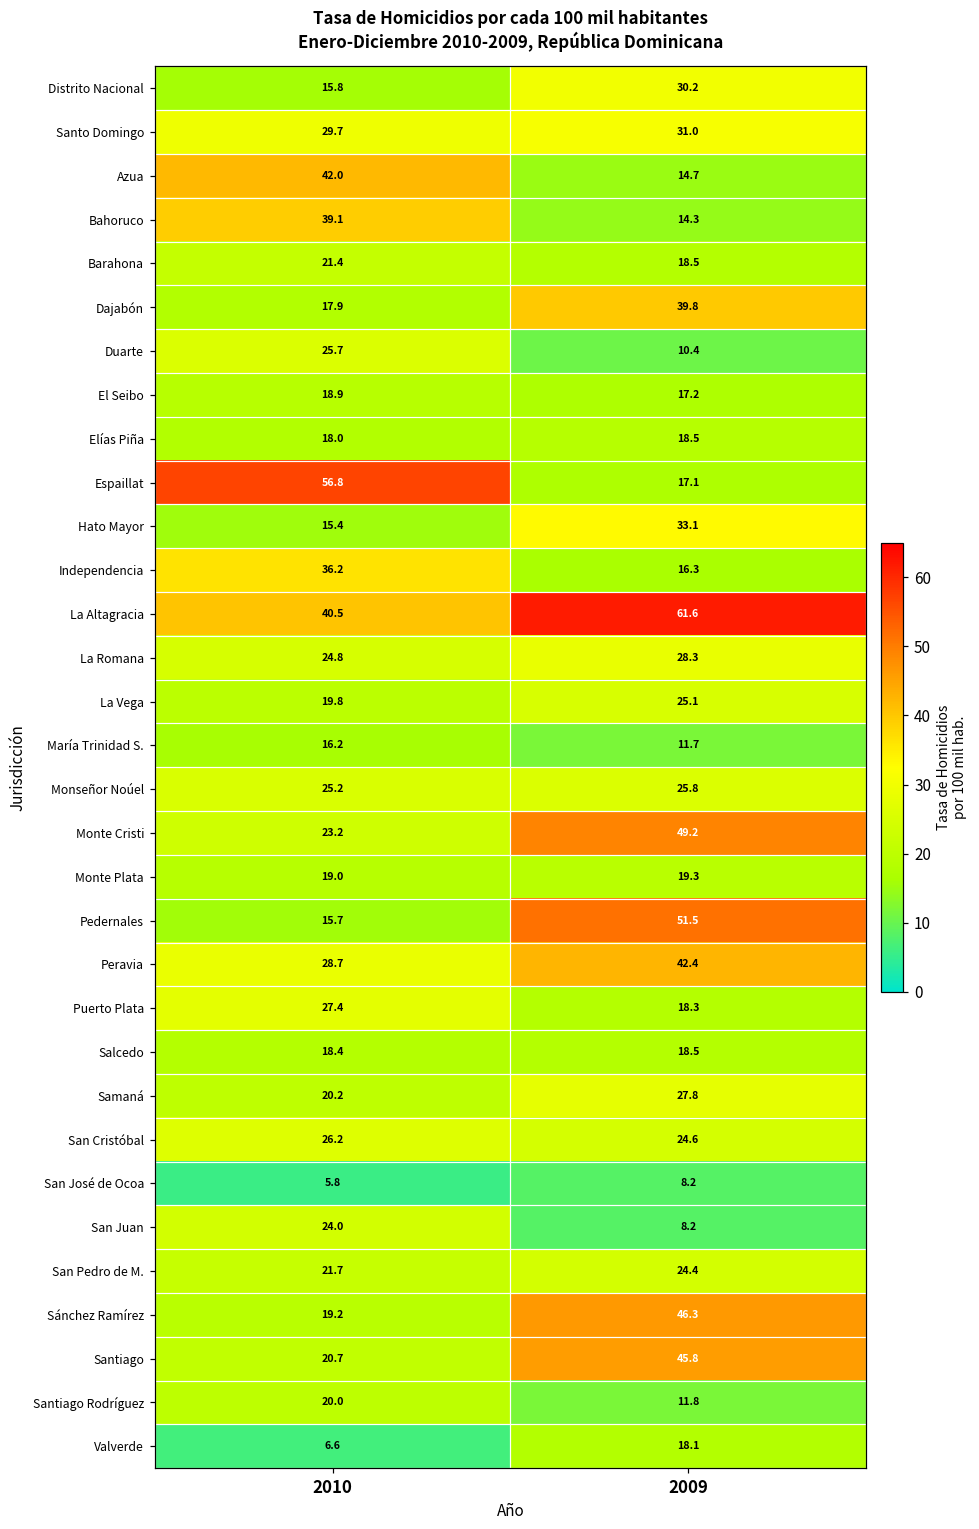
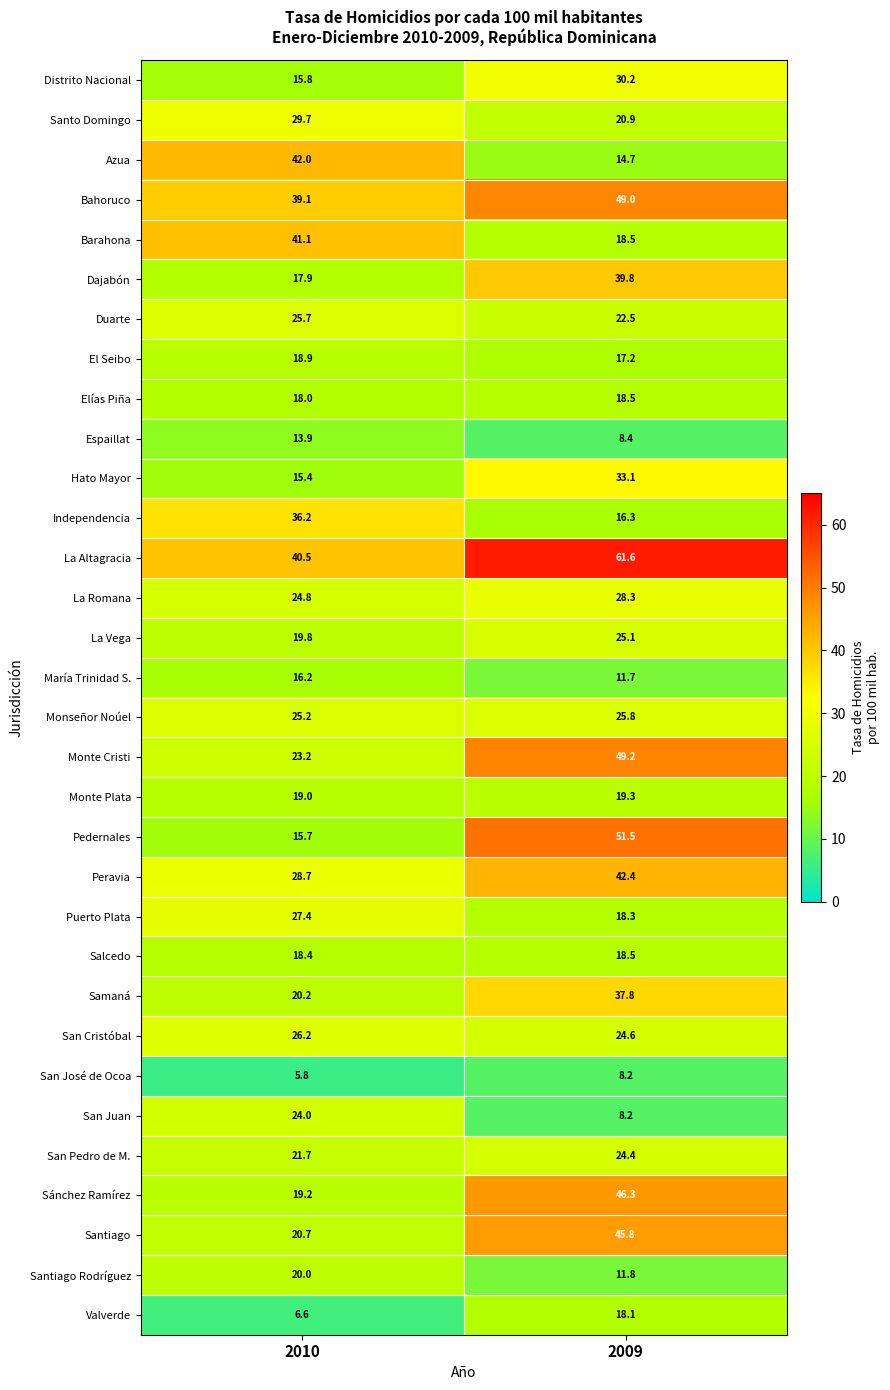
Santo Domingo, 2009: 31.0 -> 20.9
Bahoruco, 2009: 14.3 -> 49.0
Barahona, 2010: 21.4 -> 41.1
Duarte, 2009: 10.4 -> 22.5
Espaillat, 2010: 56.8 -> 13.9
Espaillat, 2009: 17.1 -> 8.4
Samaná, 2009: 27.8 -> 37.8
